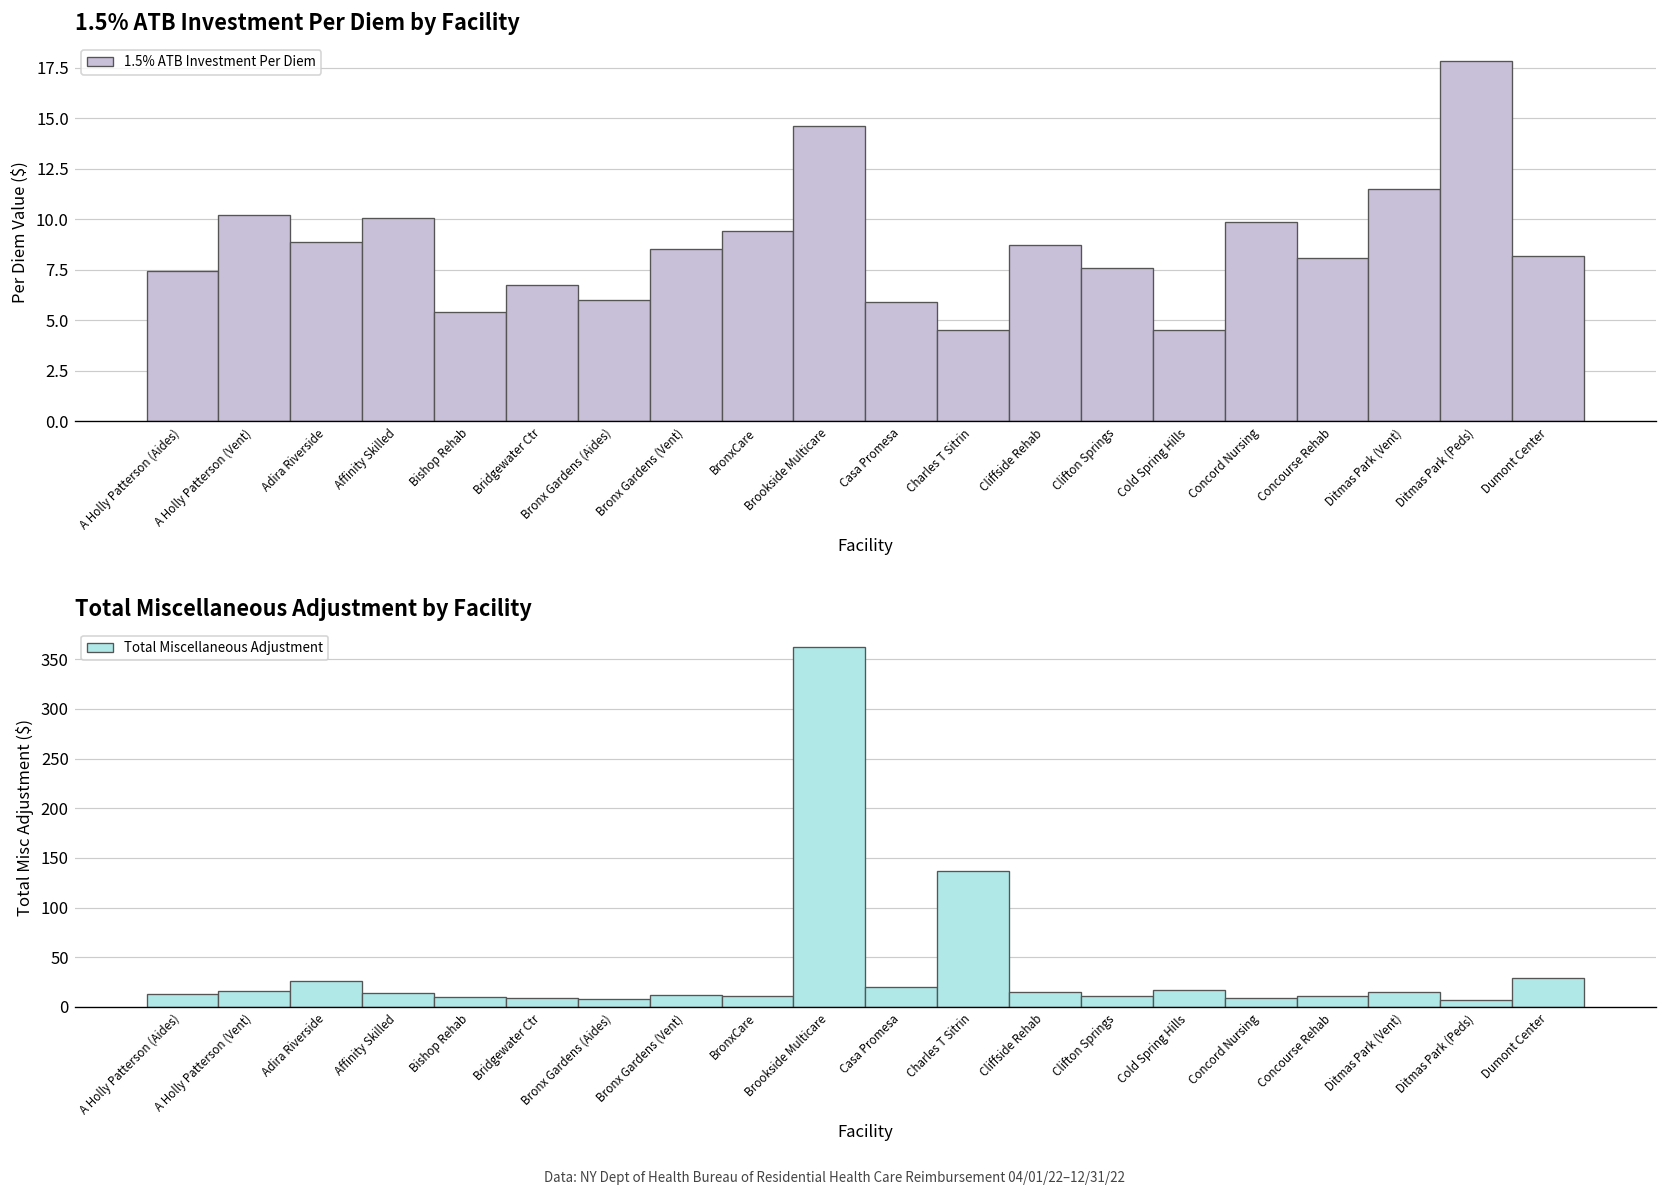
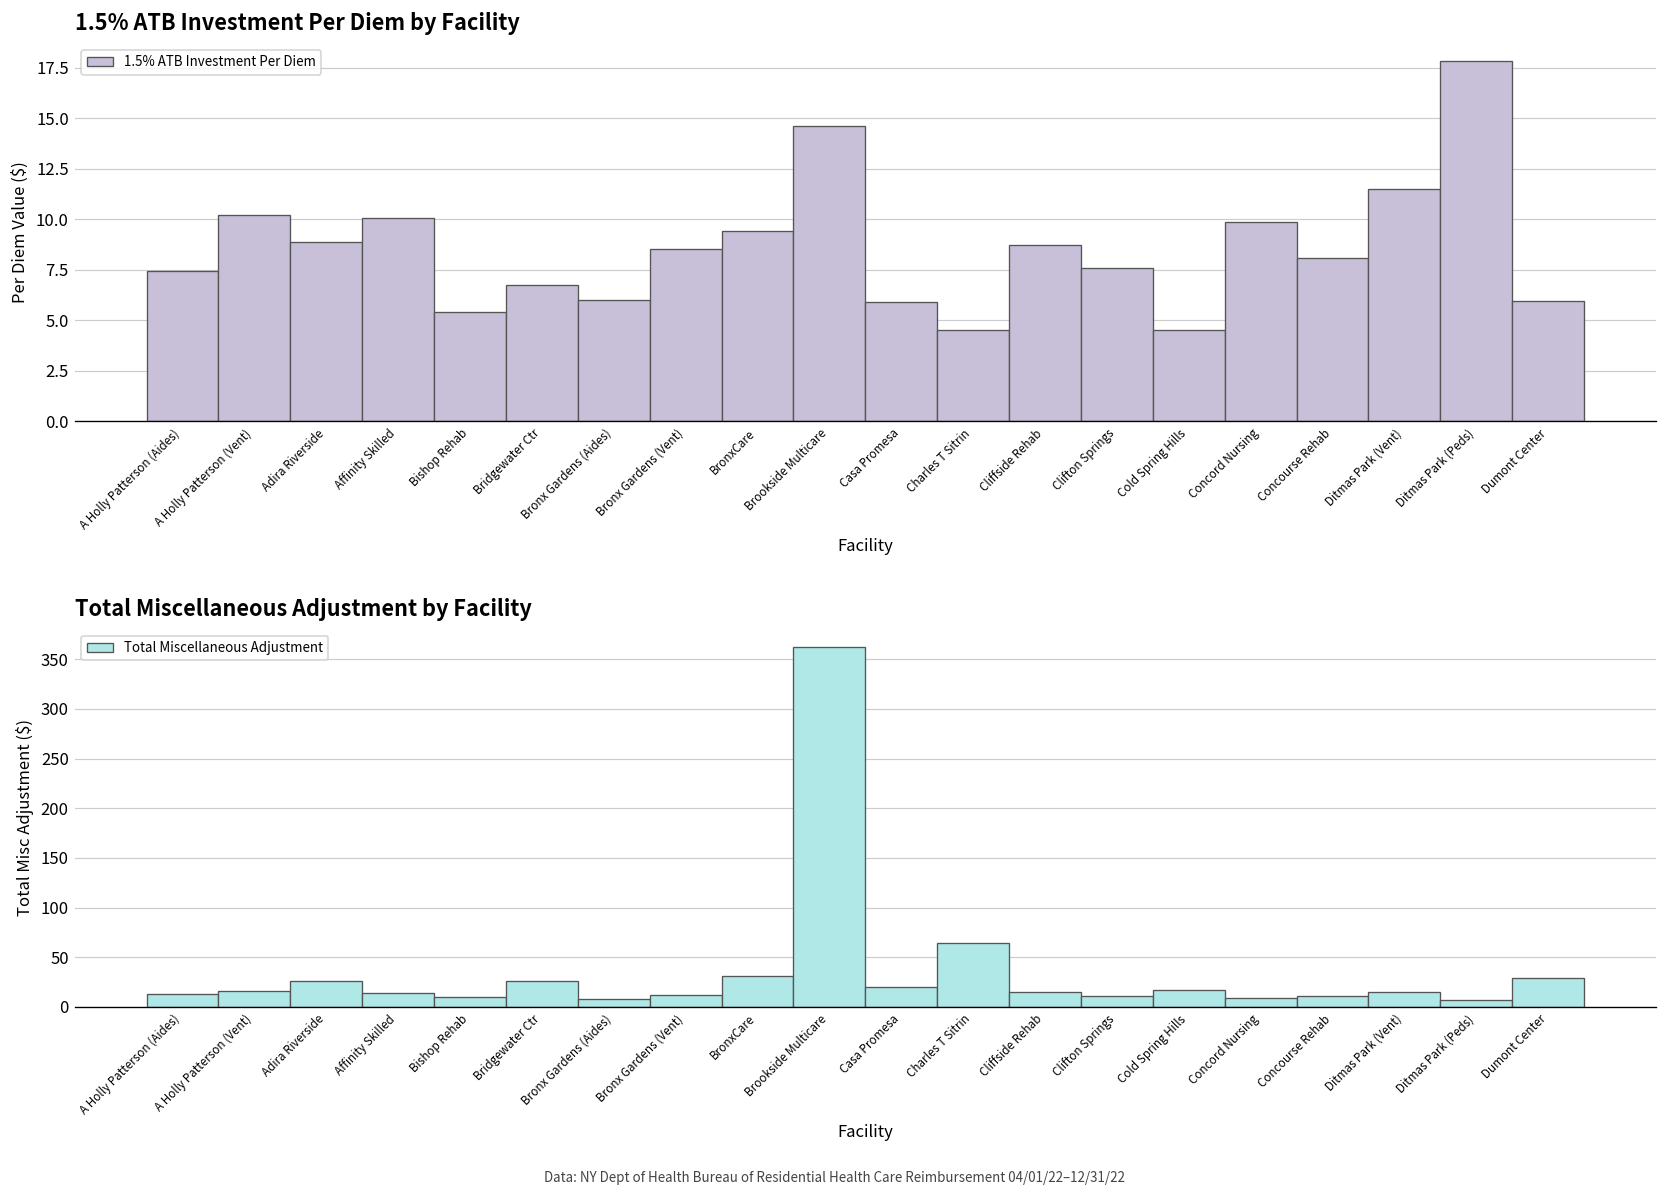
1.5% ATB Investment Per Diem by Facility, Dumont Center: 8.2 -> 5.9
Total Miscellaneous Adjustment by Facility, Bridgewater Ctr: 10 -> 30
Total Miscellaneous Adjustment by Facility, BronxCare: 10 -> 30
Total Miscellaneous Adjustment by Facility, Charles T Sitrin: 140 -> 60
